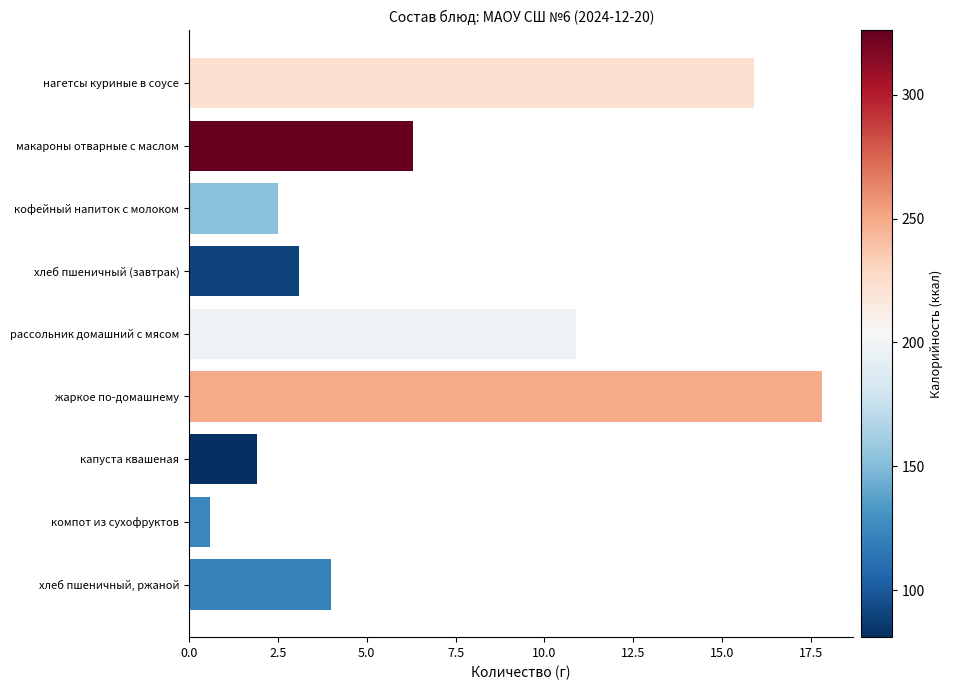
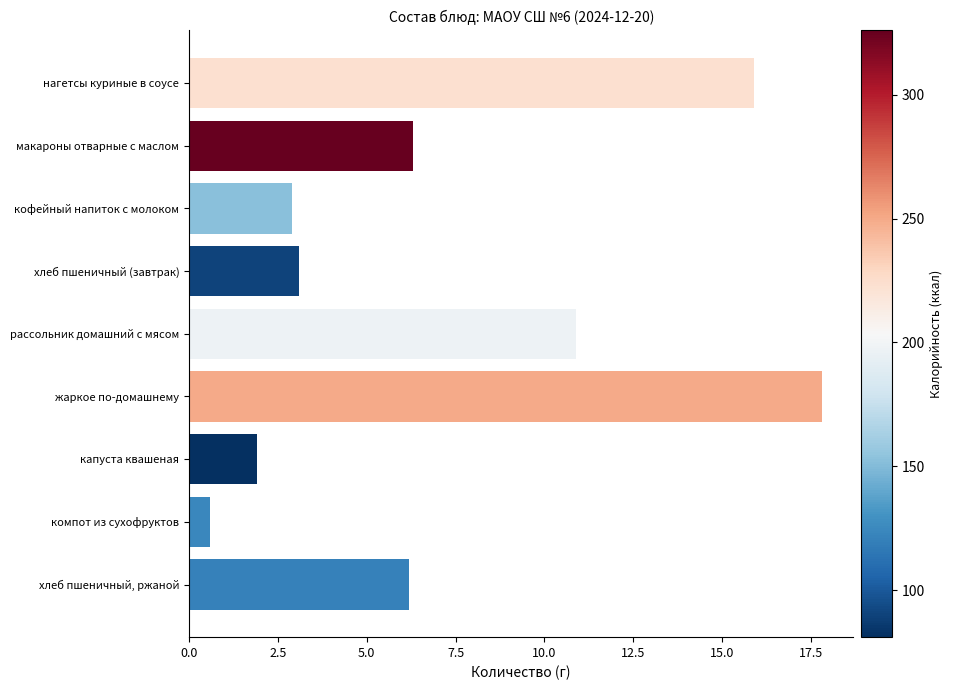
кофейный напиток с молоком: 2.5 -> 2.9
хлеб пшеничный, ржаной: 4.0 -> 6.2
